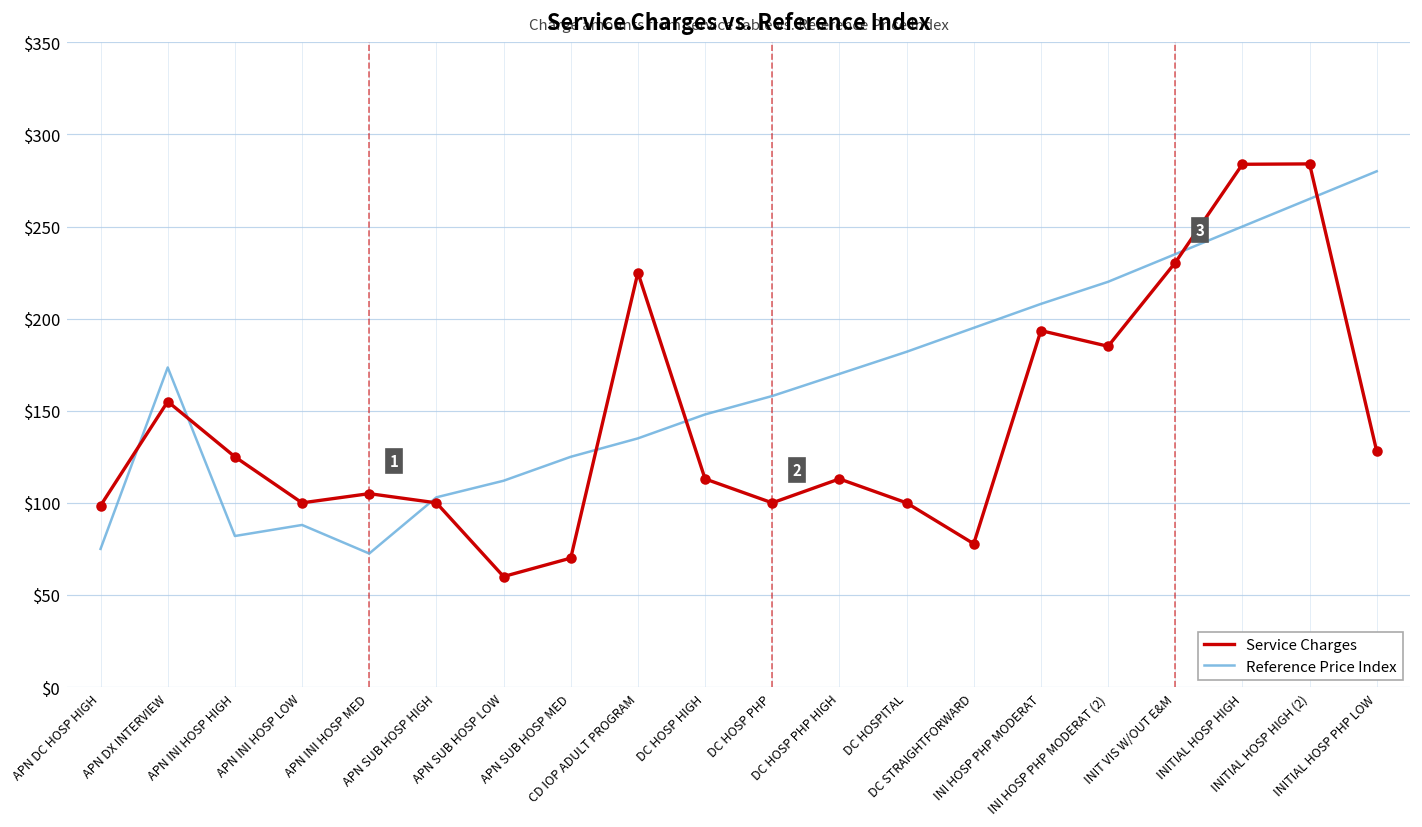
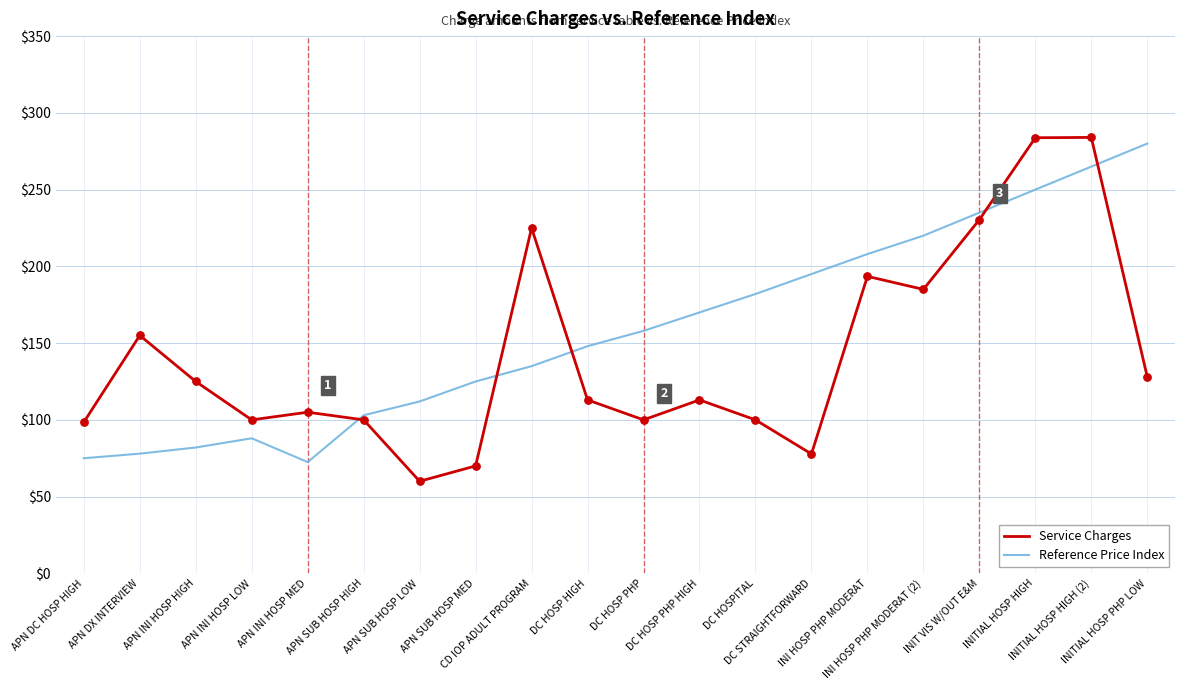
Reference Price Index, APN DX INTERVIEW: $174 -> $78
